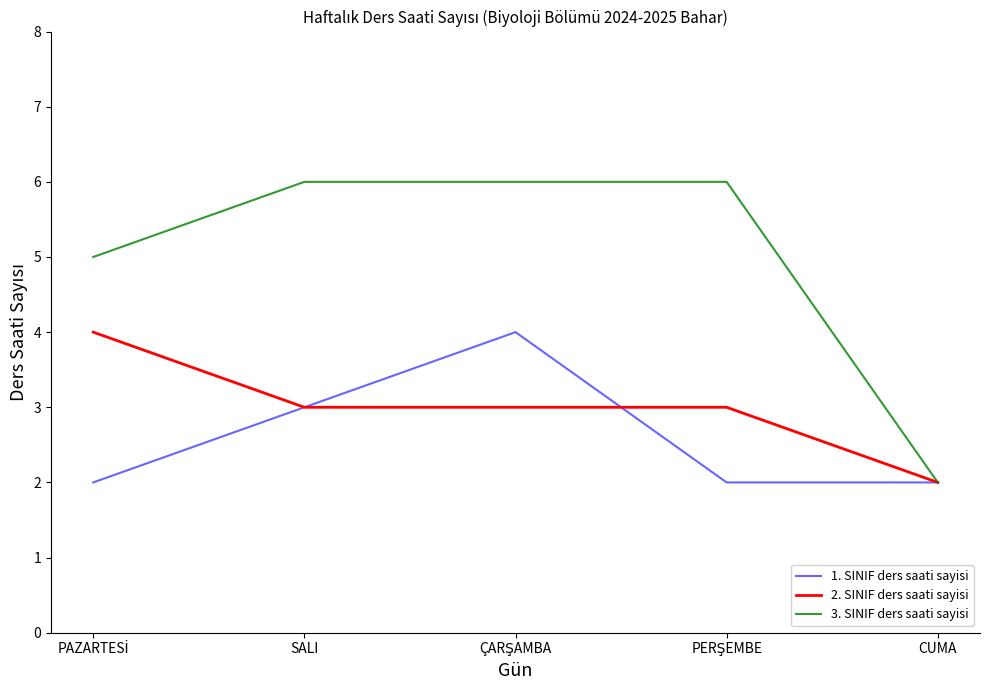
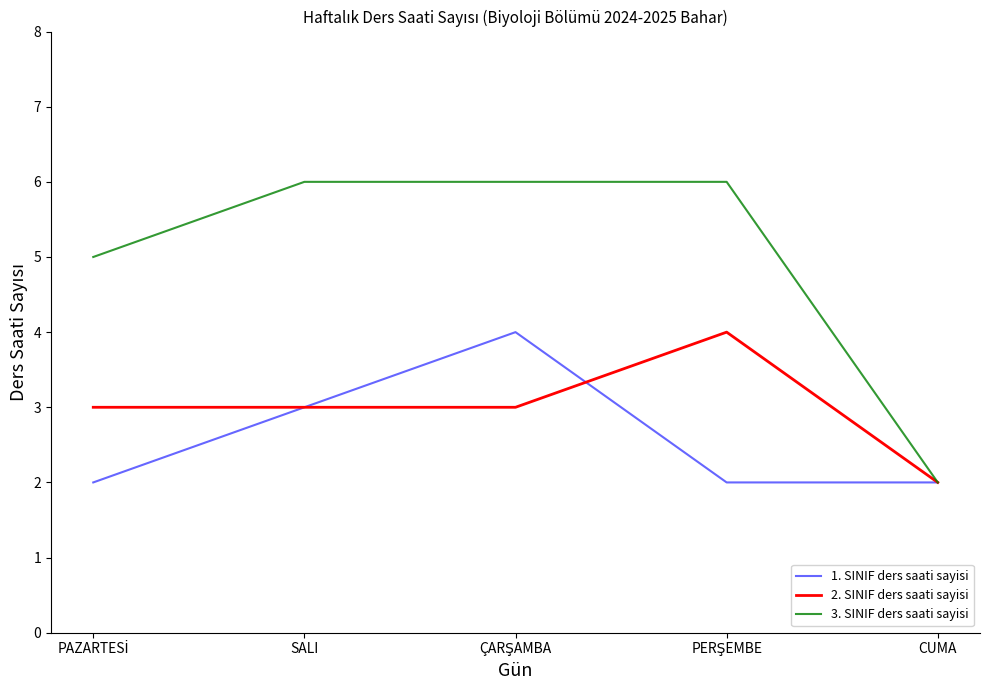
2. SINIF ders saati sayisi, PAZARTESİ: 4 -> 3
2. SINIF ders saati sayisi, PERŞEMBE: 3 -> 4
